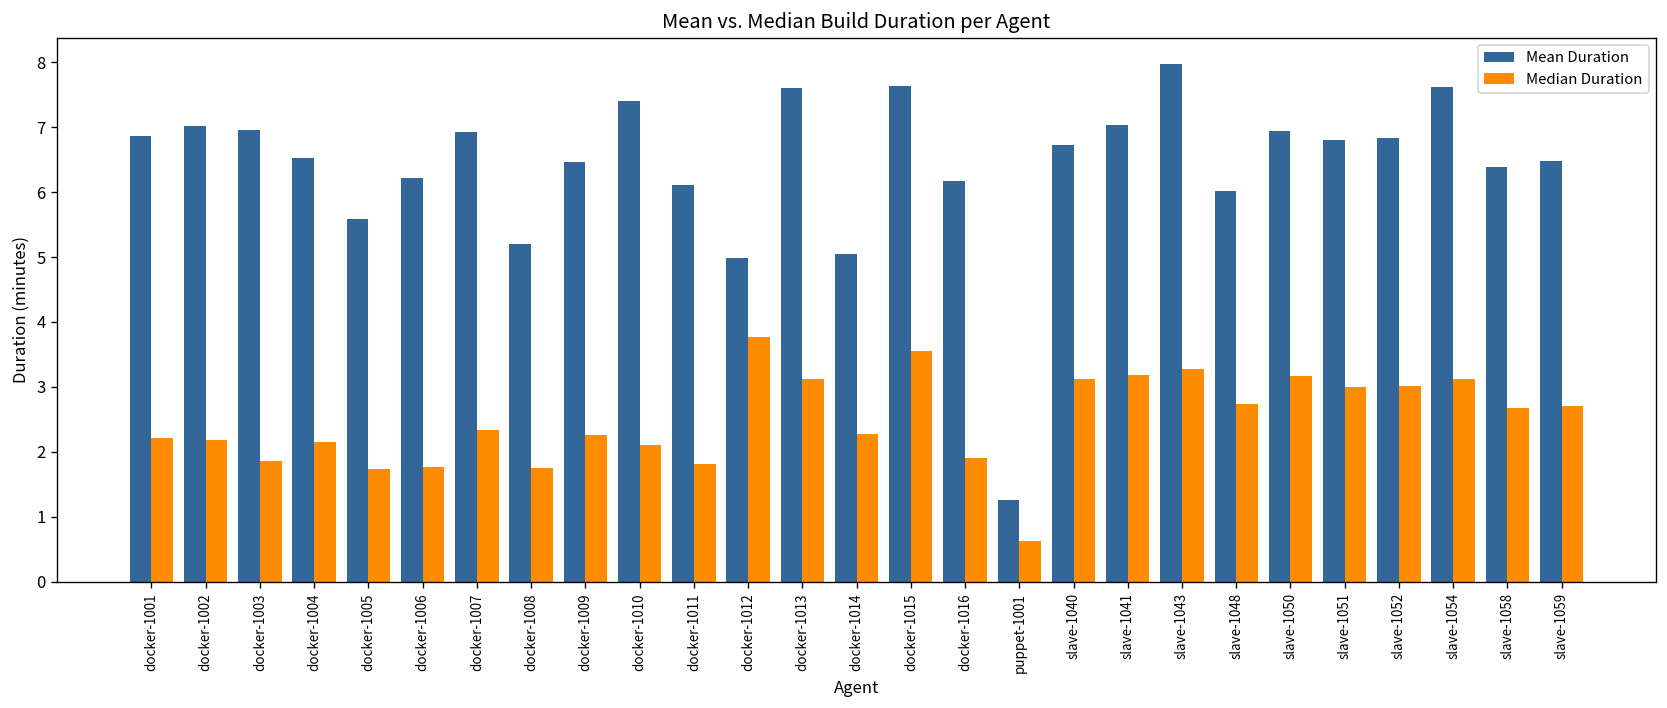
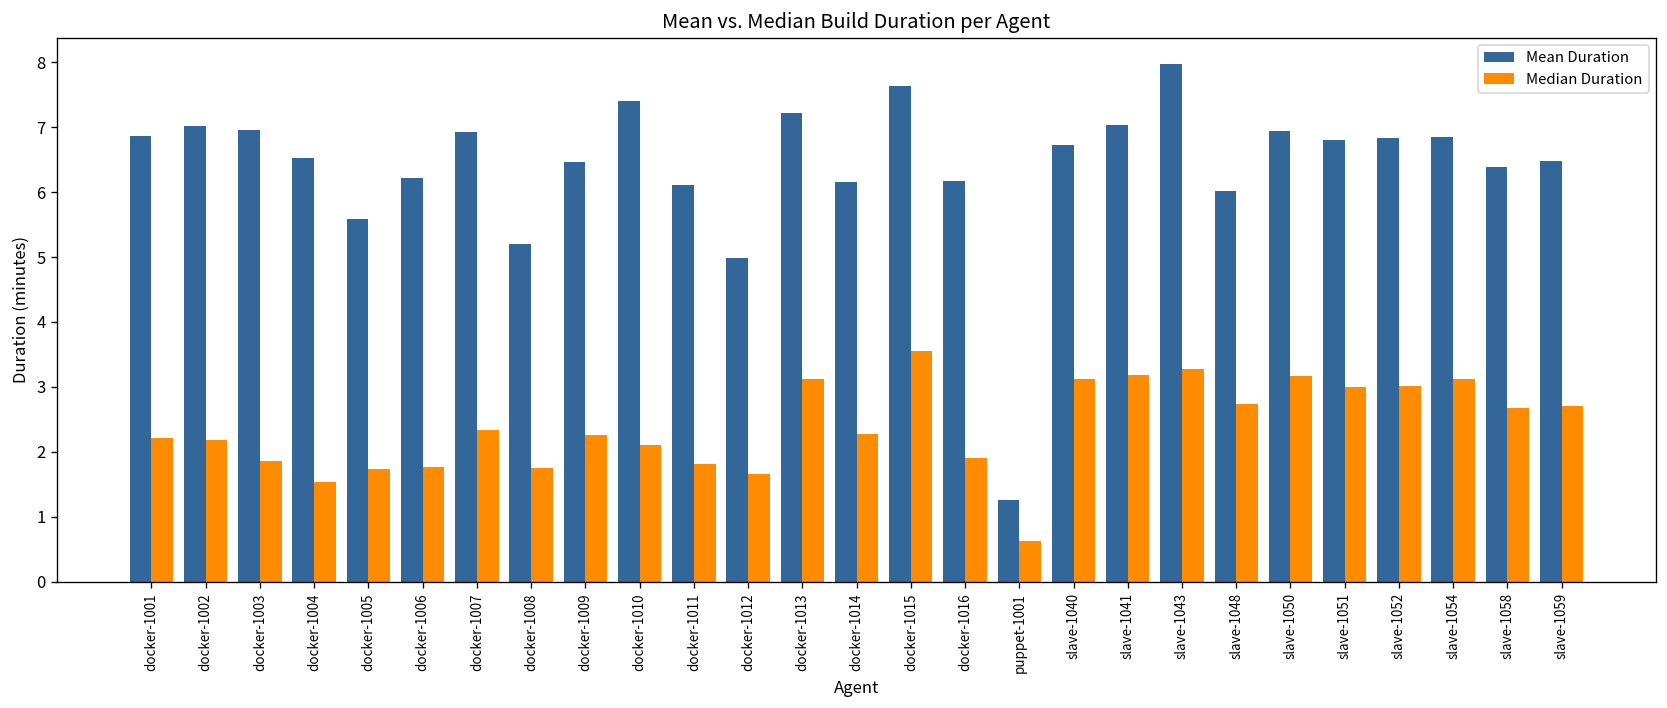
Median Duration, docker-1004: 2.1 -> 1.5
Median Duration, docker-1012: 3.8 -> 1.7
Mean Duration, docker-1013: 7.6 -> 7.2
Mean Duration, docker-1014: 5.0 -> 6.2
Mean Duration, slave-1054: 7.6 -> 6.8
